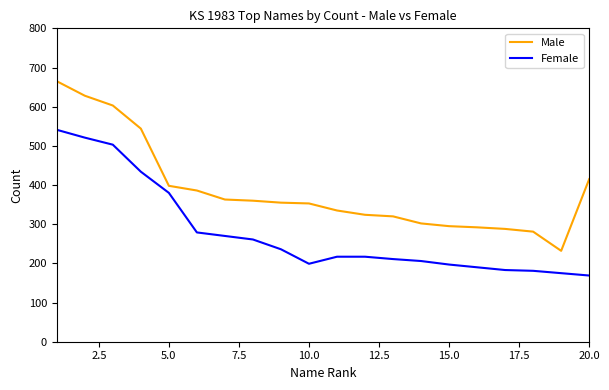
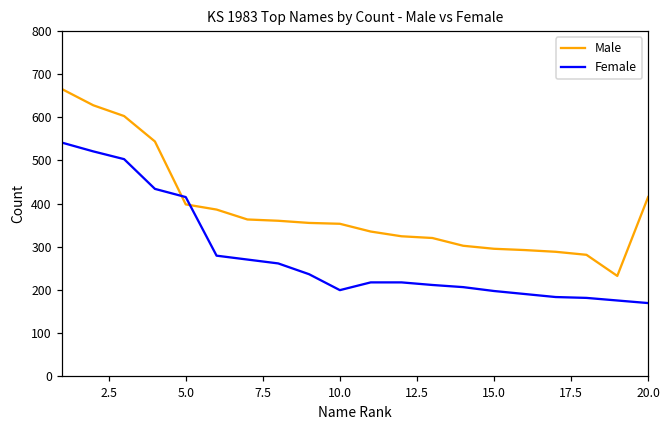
Female, 5.0: 380 -> 420
